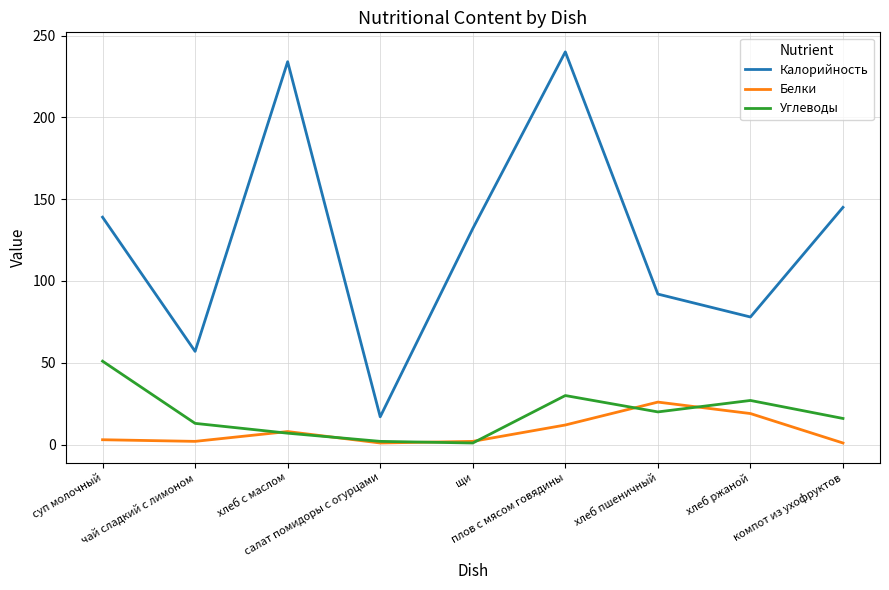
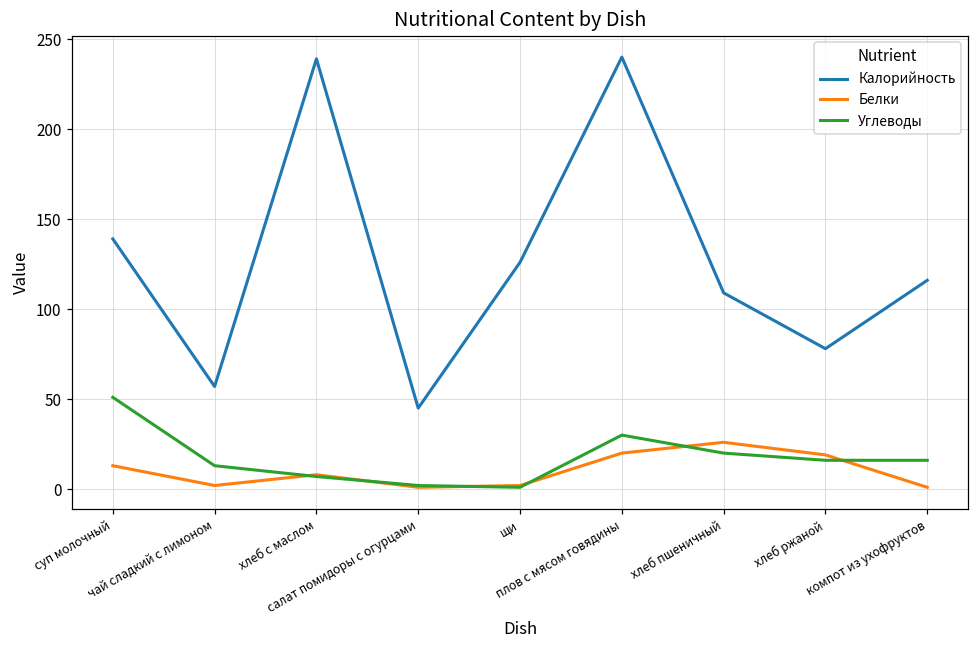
Белки, суп молочный: 3 -> 13
Калорийность, хлеб с маслом: 234 -> 239
Калорийность, салат помидоры с огурцами: 17 -> 45
Калорийность, щи: 132 -> 126
Белки, плов с мясом говядины: 12 -> 20
Калорийность, хлеб пшеничный: 92 -> 109
Углеводы, хлеб ржаной: 27 -> 16
Калорийность, компот из ухофруктов: 145 -> 116
